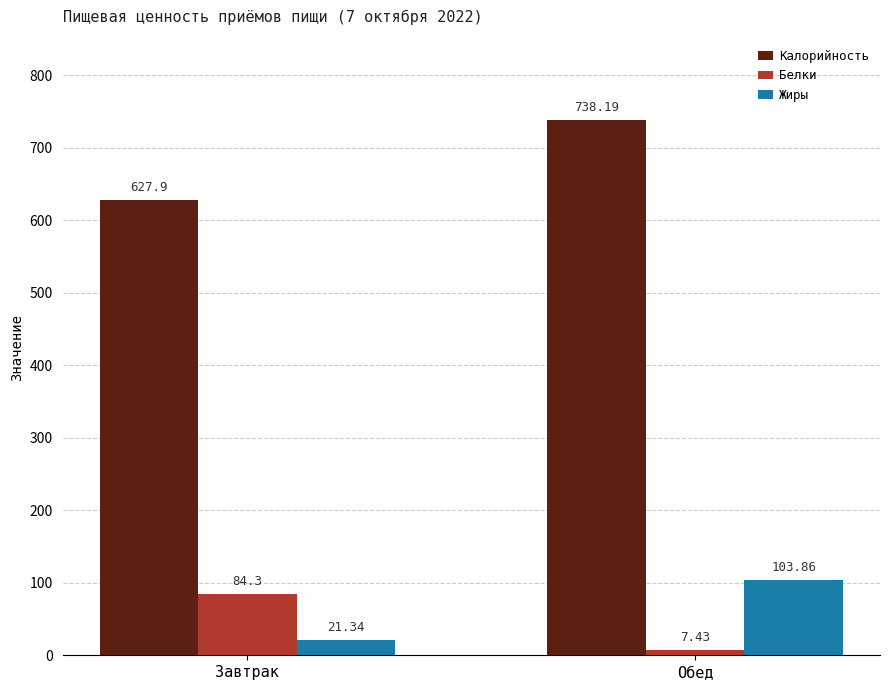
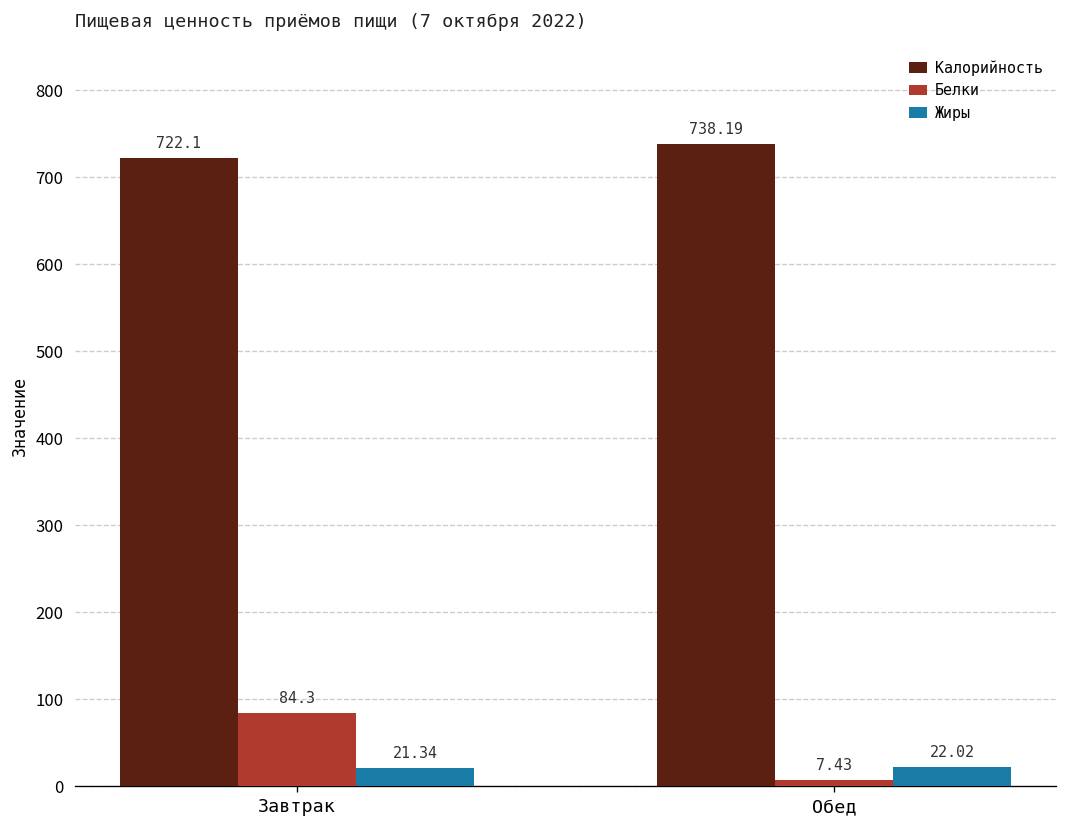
Калорийность, Завтрак: 627.9 -> 722.1
Жиры, Обед: 103.86 -> 22.02
